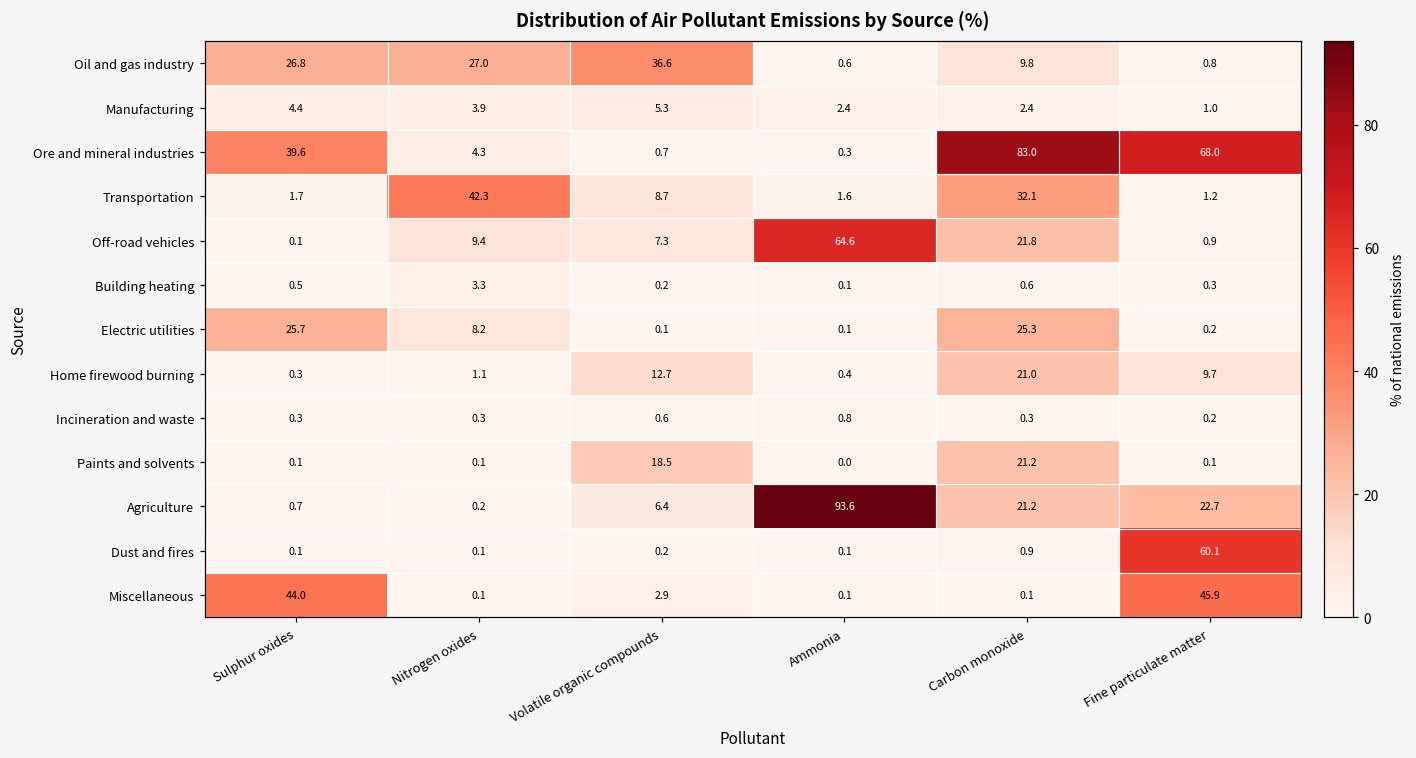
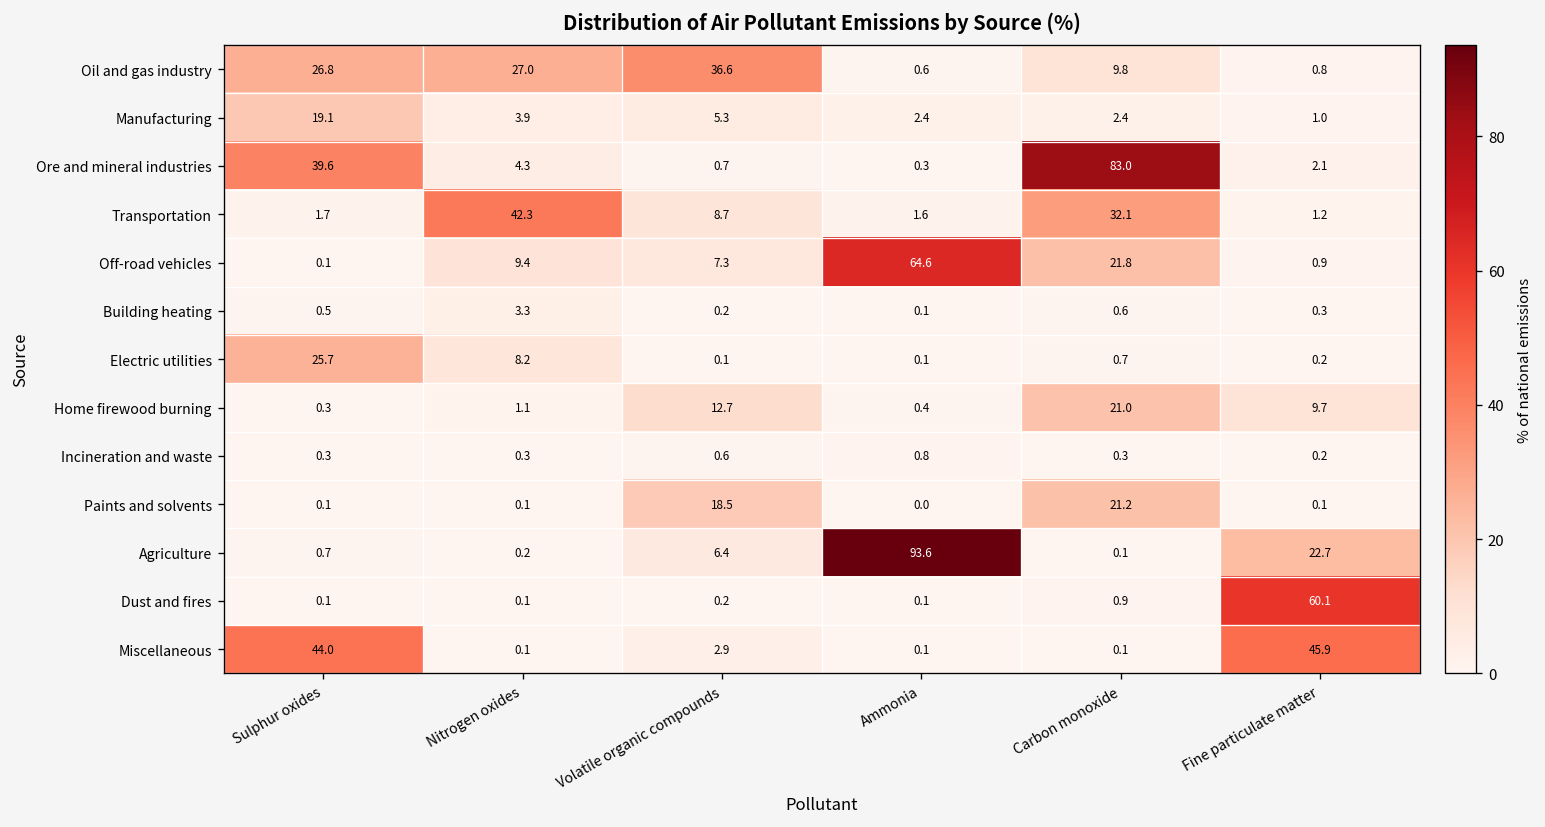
Manufacturing, Sulphur oxides: 4.4 -> 19.1
Ore and mineral industries, Fine particulate matter: 68.0 -> 2.1
Electric utilities, Carbon monoxide: 25.3 -> 0.7
Agriculture, Carbon monoxide: 21.2 -> 0.1
